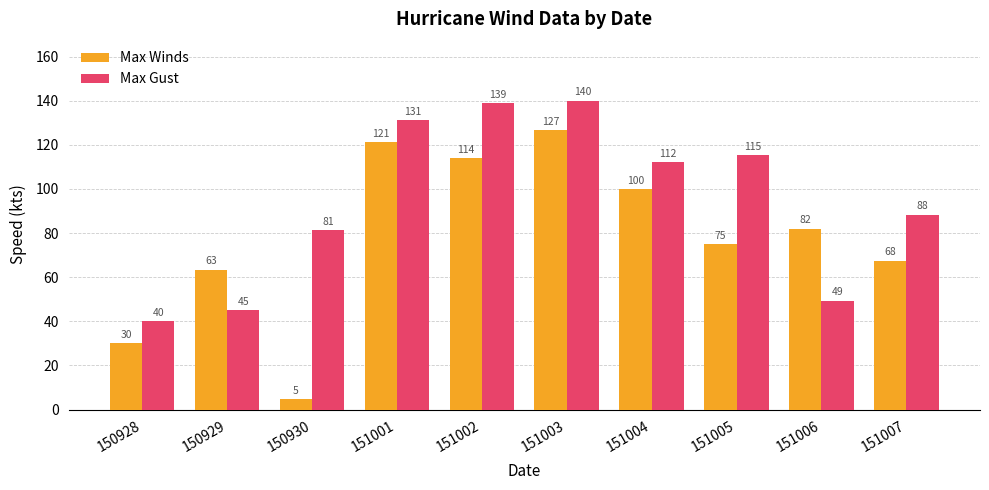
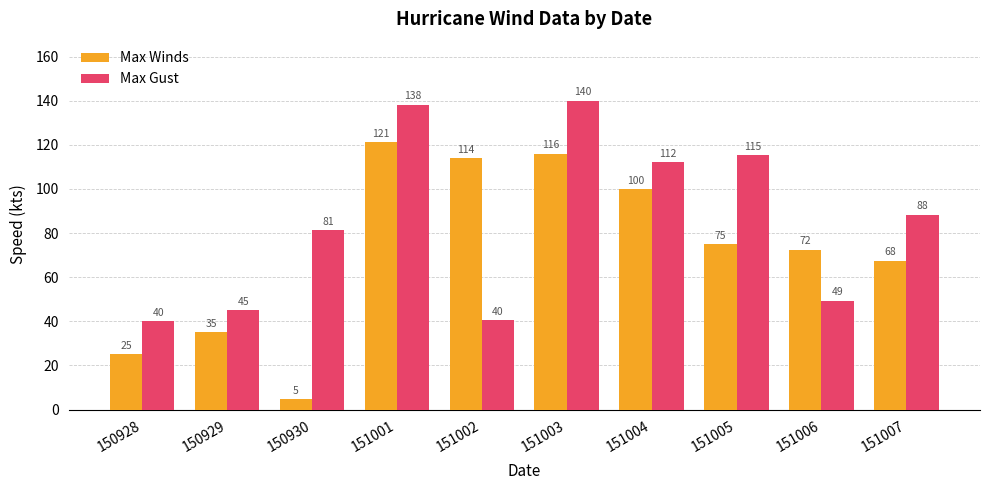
Max Winds, 150928: 30 -> 25
Max Winds, 150929: 63 -> 35
Max Gust, 151001: 131 -> 138
Max Gust, 151002: 139 -> 40
Max Winds, 151003: 127 -> 116
Max Winds, 151006: 82 -> 72
